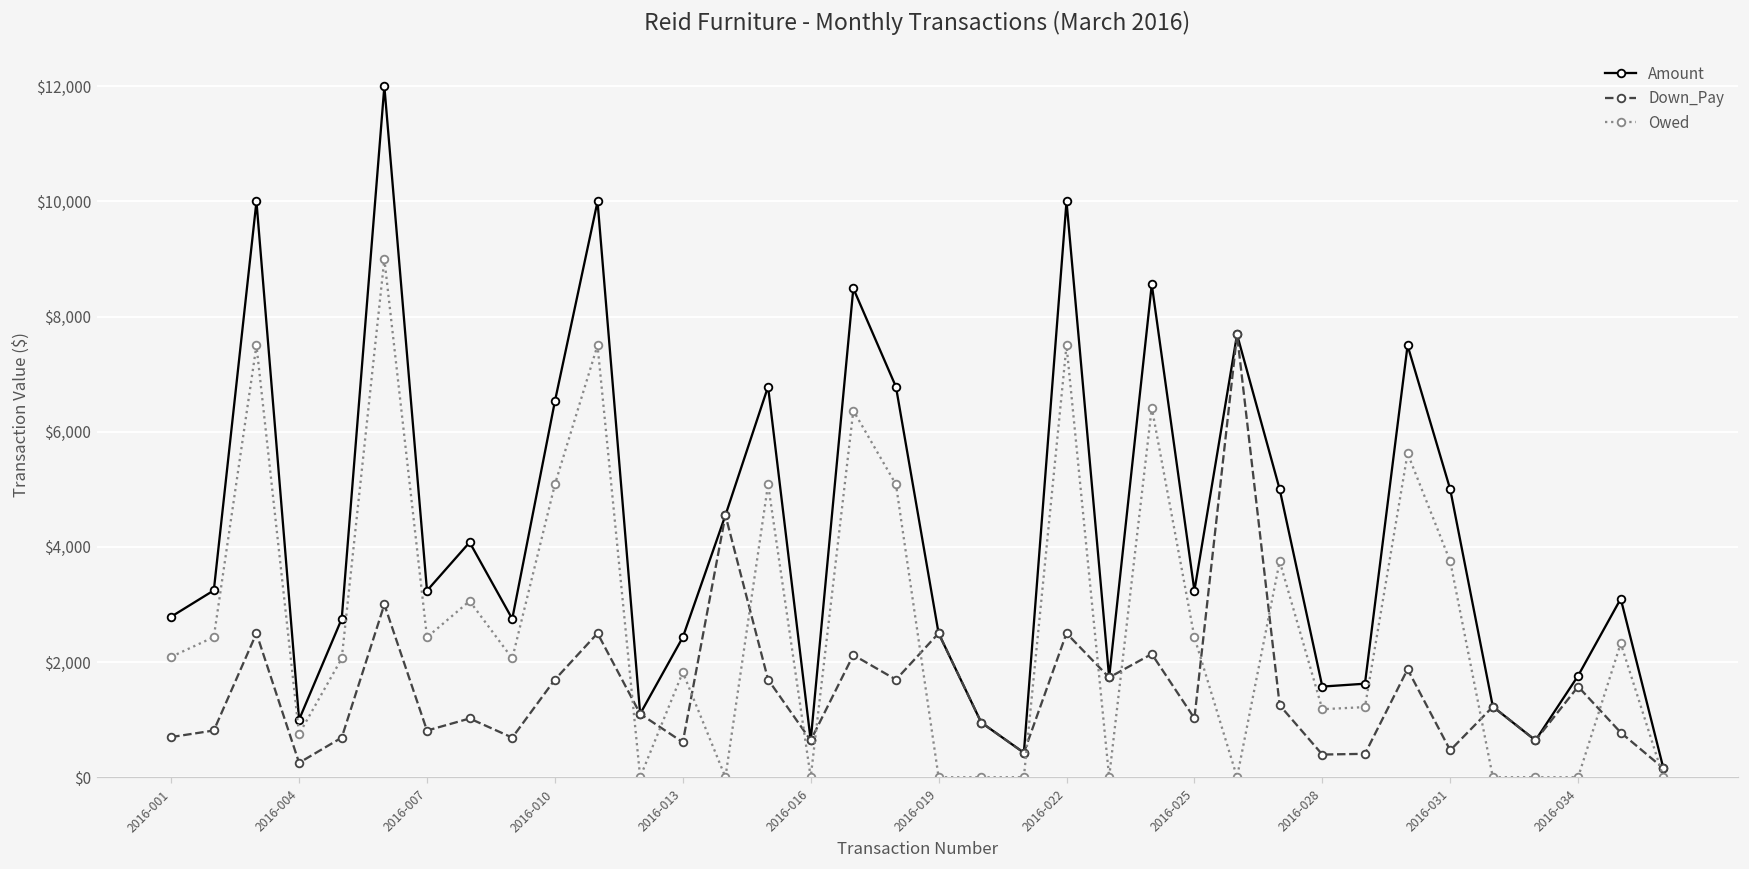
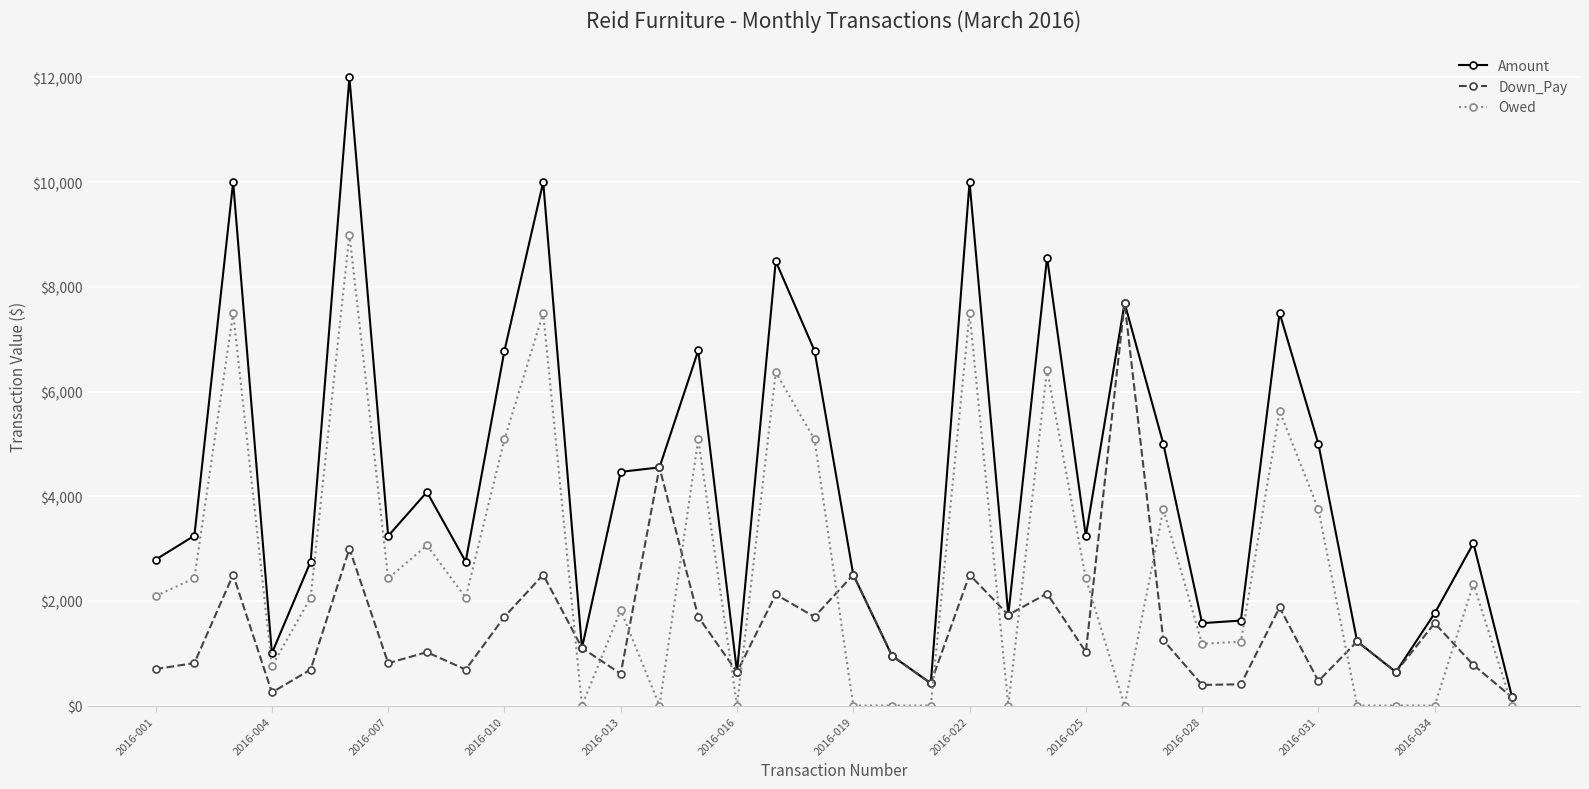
Amount, 2016-010: $6,500 -> $6,800
Amount, 2016-013: $2,400 -> $4,500
